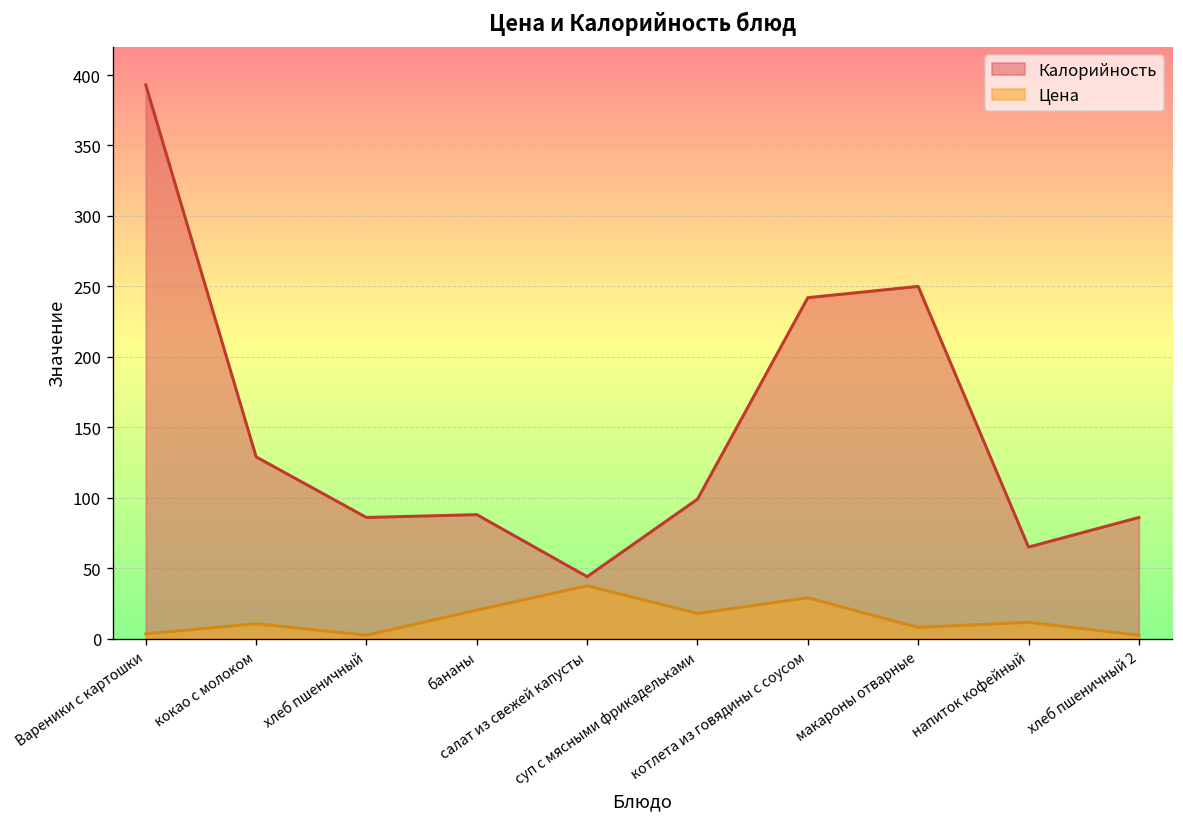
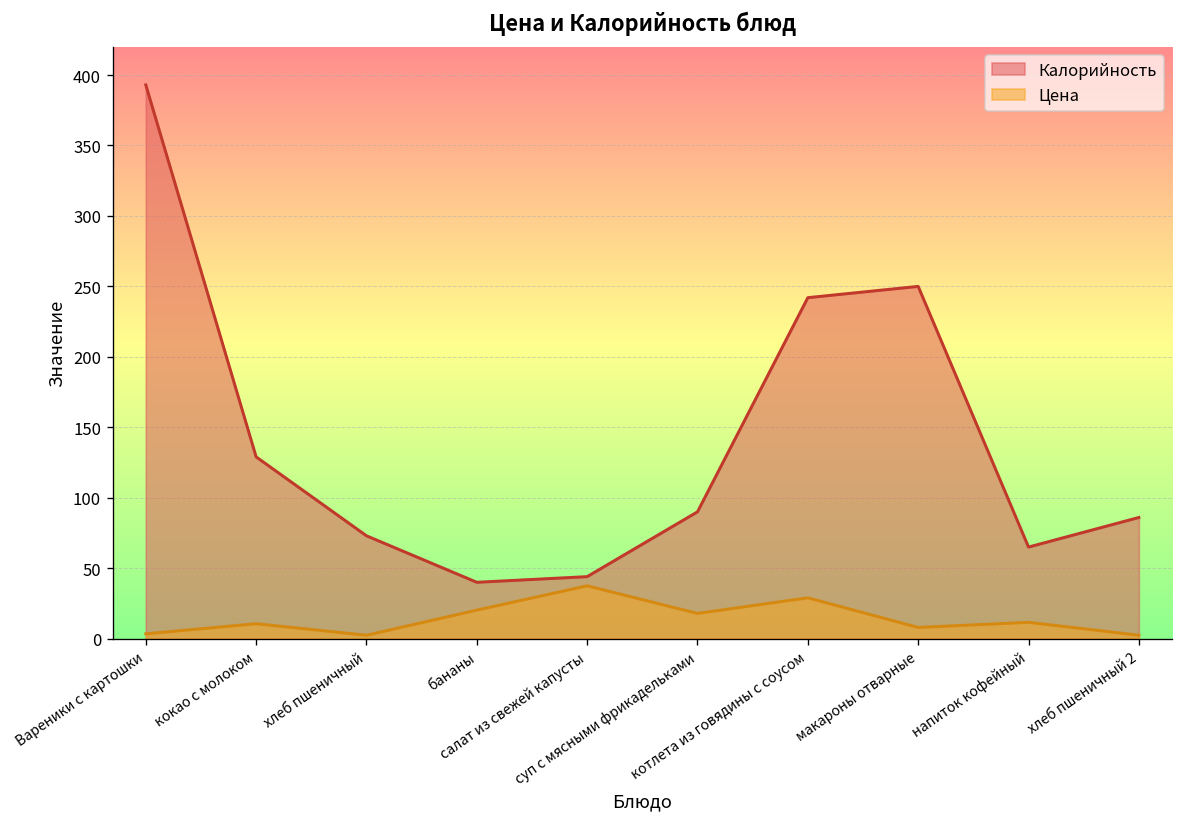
Калорийность, хлеб пшеничный: 86 -> 73
Калорийность, бананы: 88 -> 40
Калорийность, суп с мясными фрикадельками: 99 -> 90
